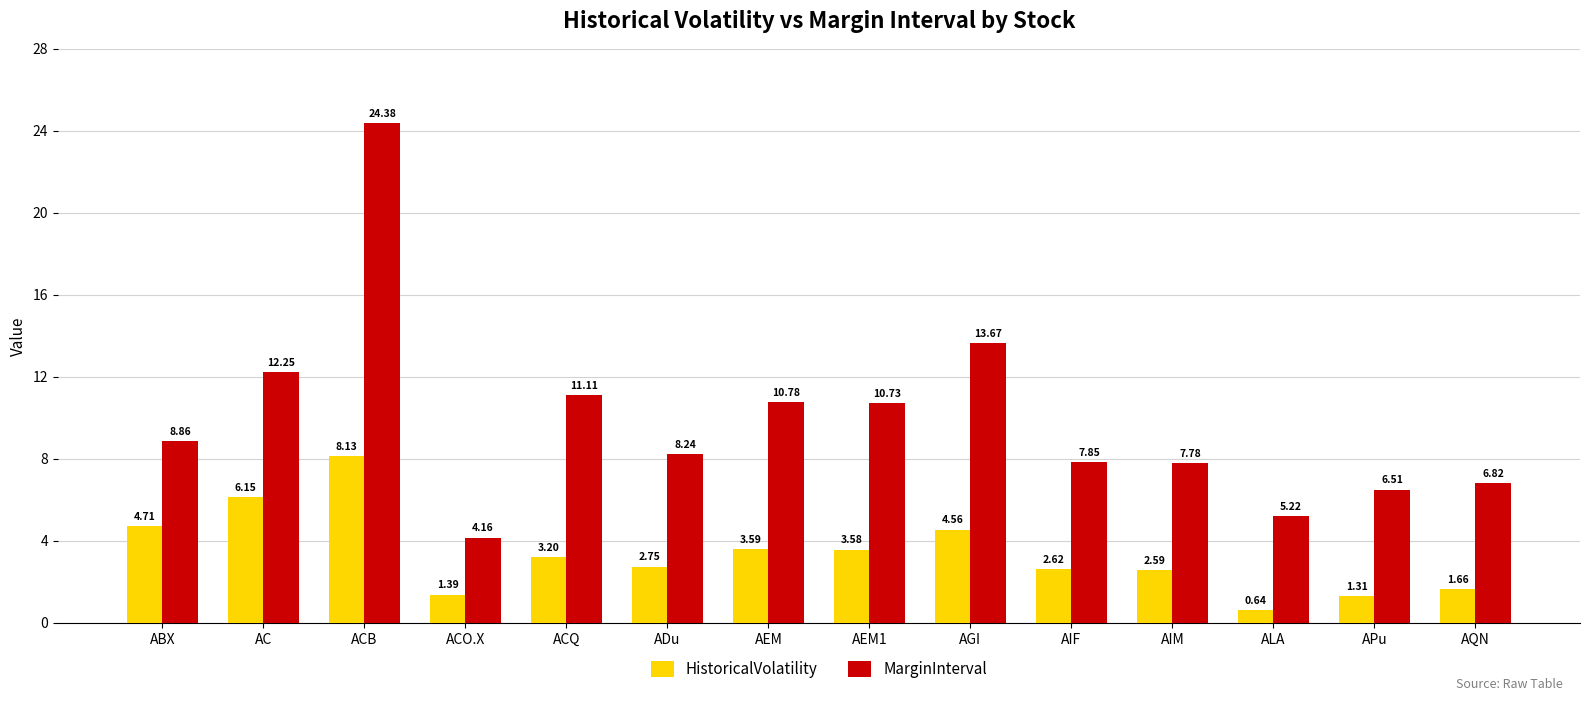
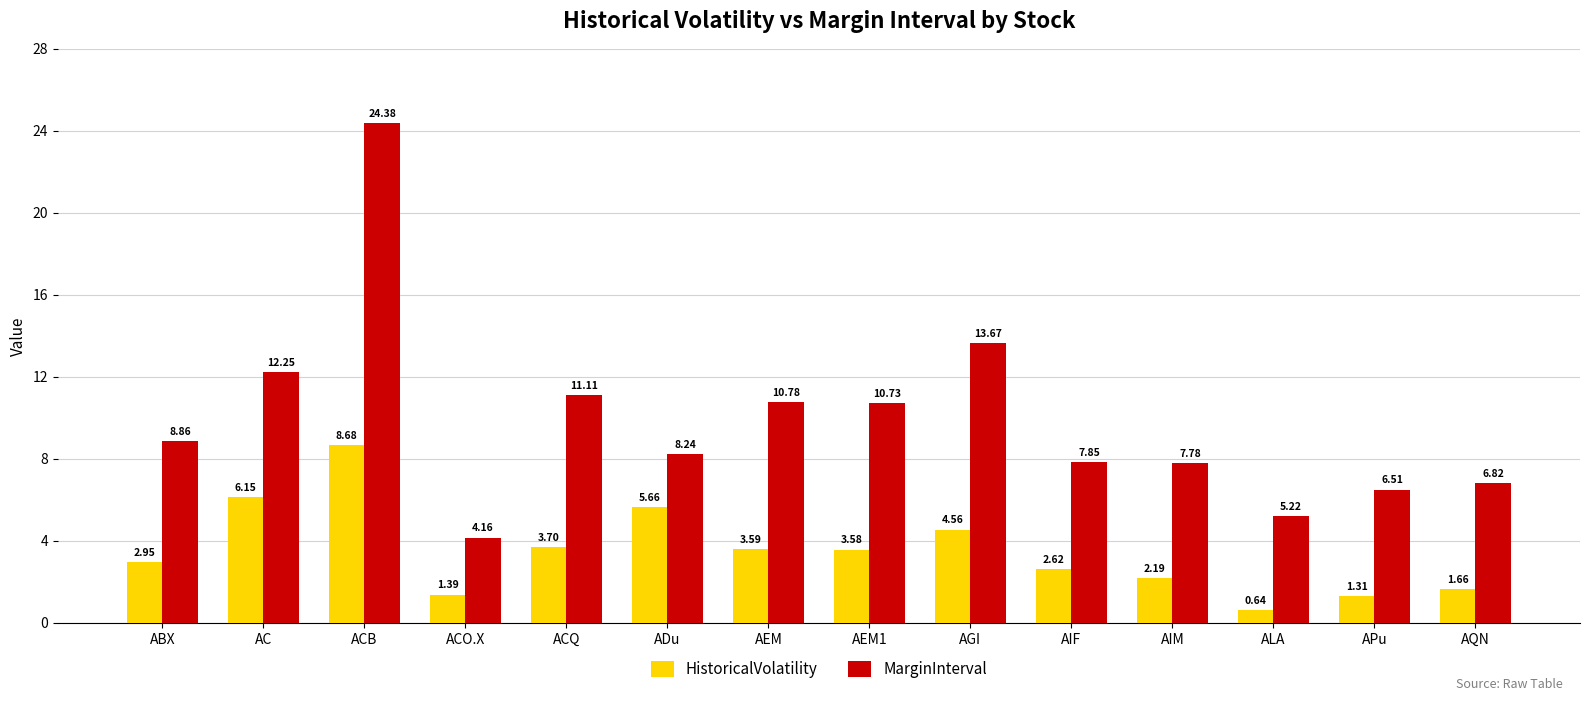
HistoricalVolatility, ABX: 4.71 -> 2.95
HistoricalVolatility, ACB: 8.13 -> 8.68
HistoricalVolatility, ACQ: 3.20 -> 3.70
HistoricalVolatility, ADu: 2.75 -> 5.66
HistoricalVolatility, AIM: 2.59 -> 2.19
